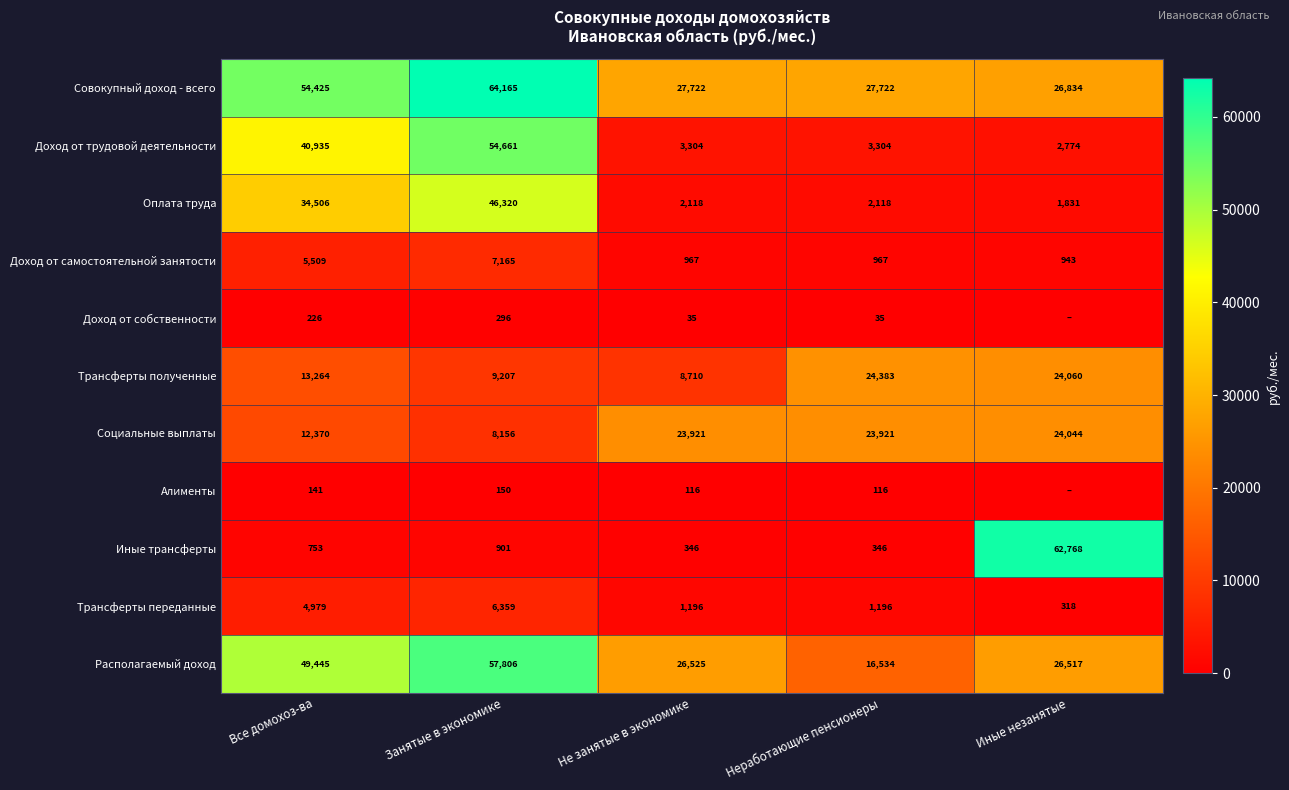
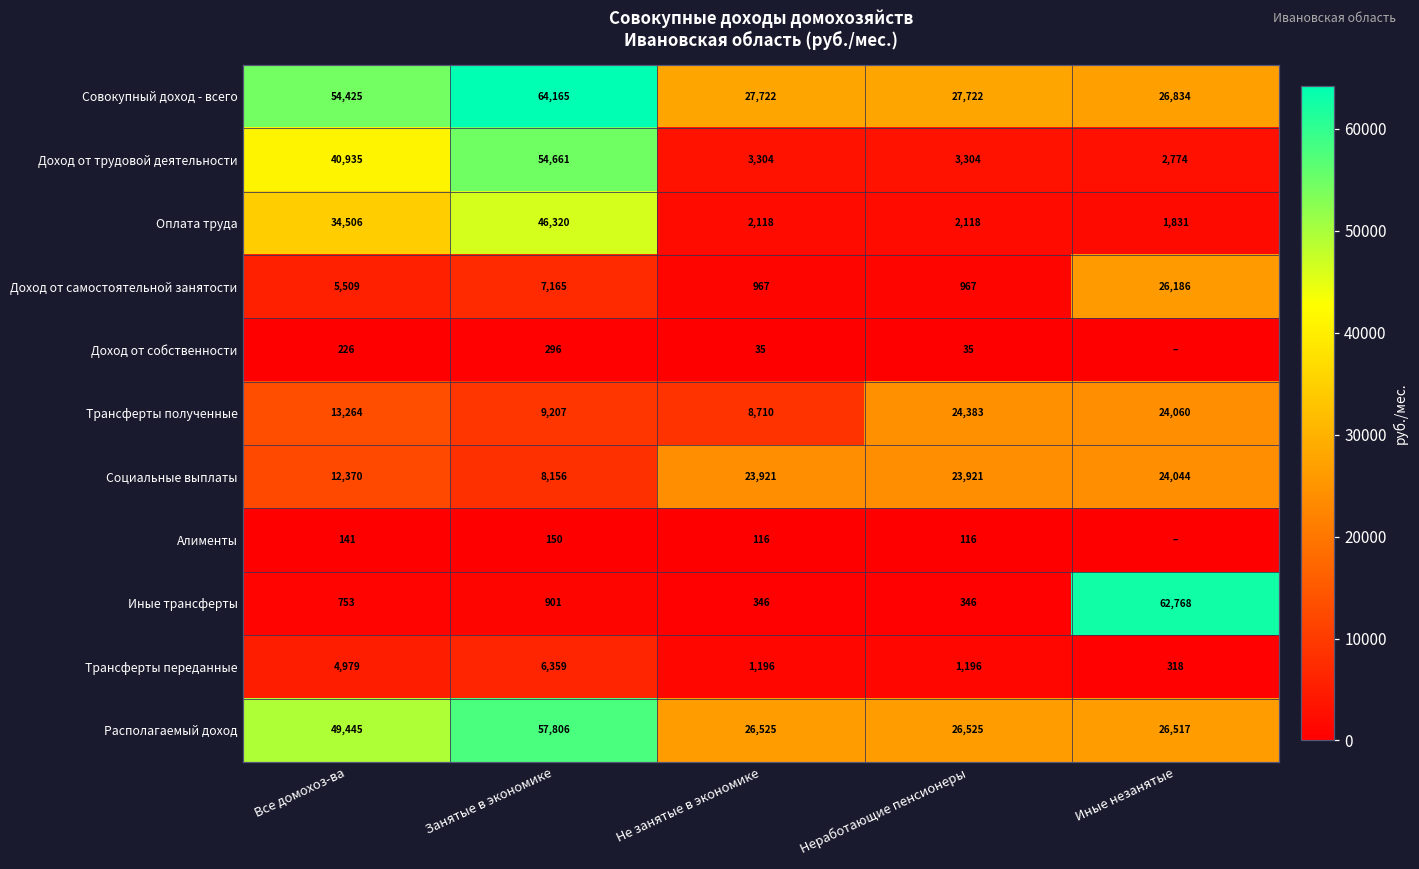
Доход от самостоятельной занятости, Иные незанятые: 943 -> 26,186
Располагаемый доход, Неработающие пенсионеры: 16,534 -> 26,525
